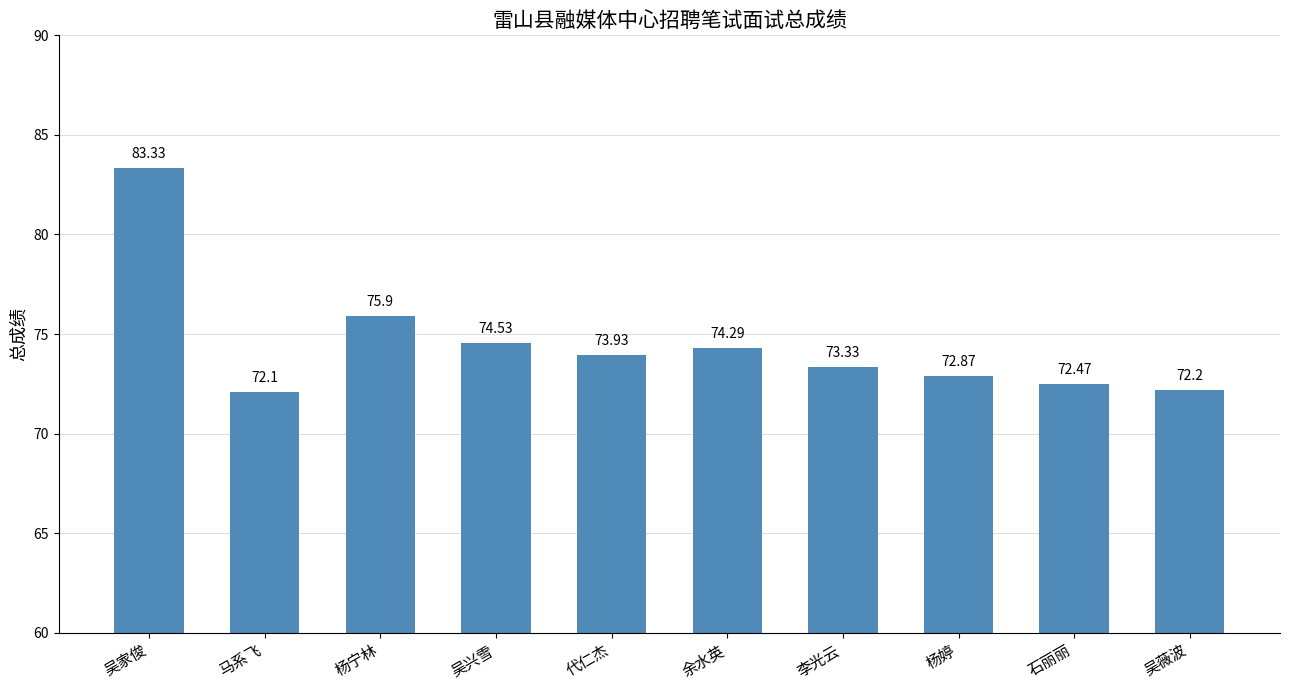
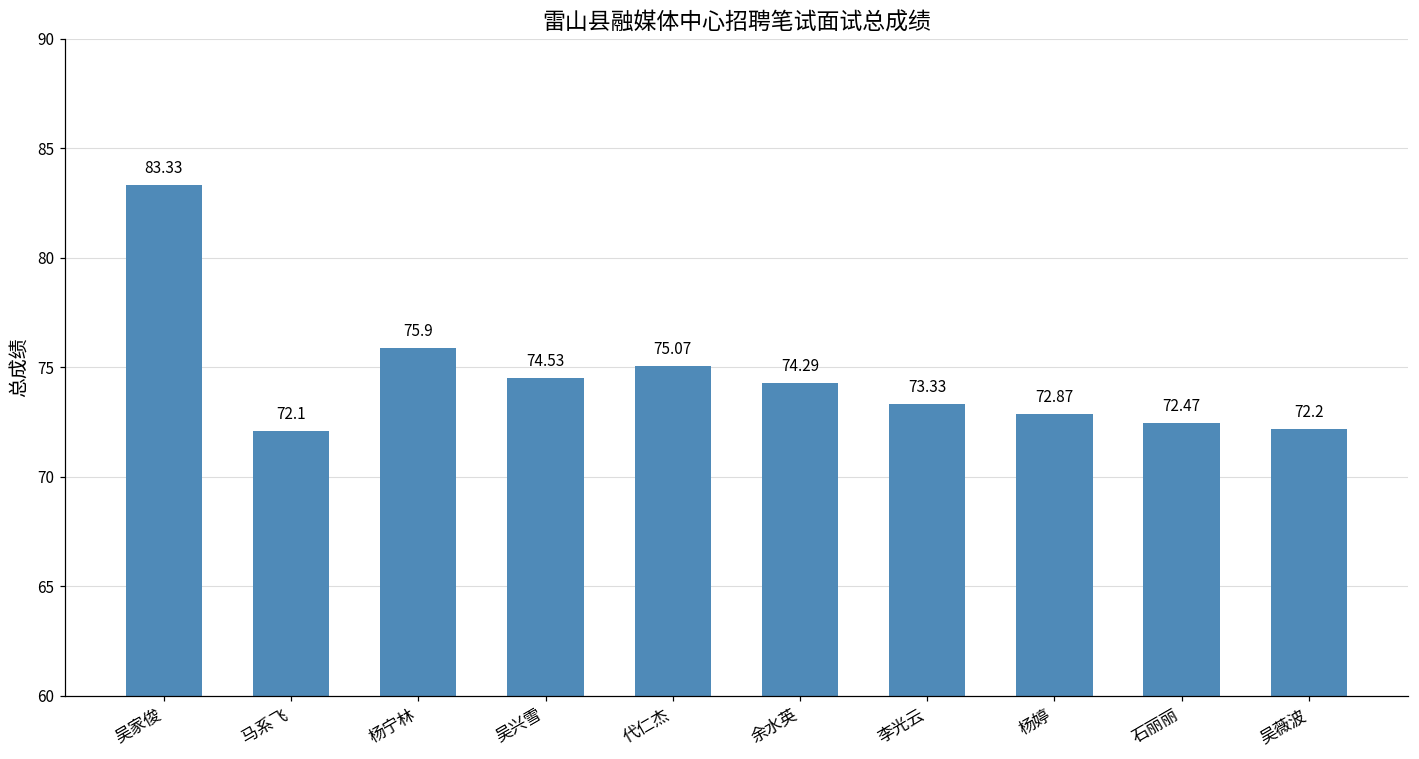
代仁杰: 73.93 -> 75.07
